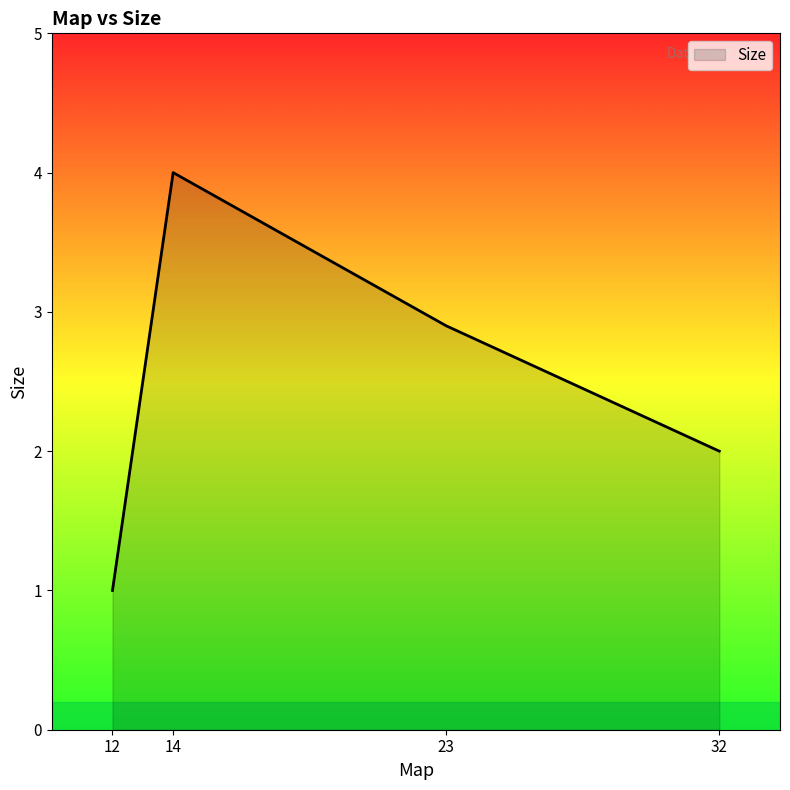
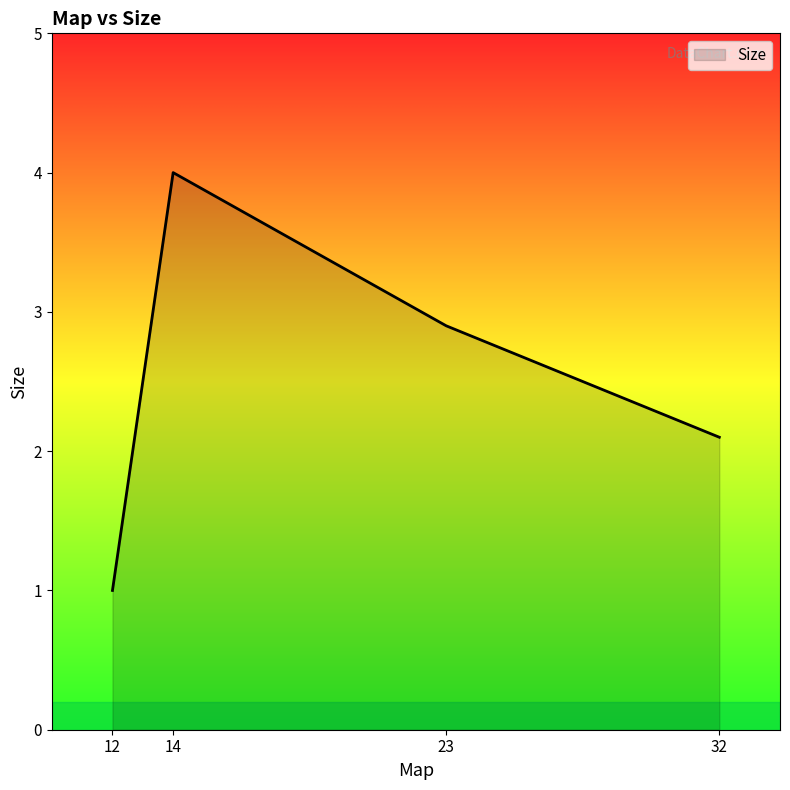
32: 2.0 -> 2.1
